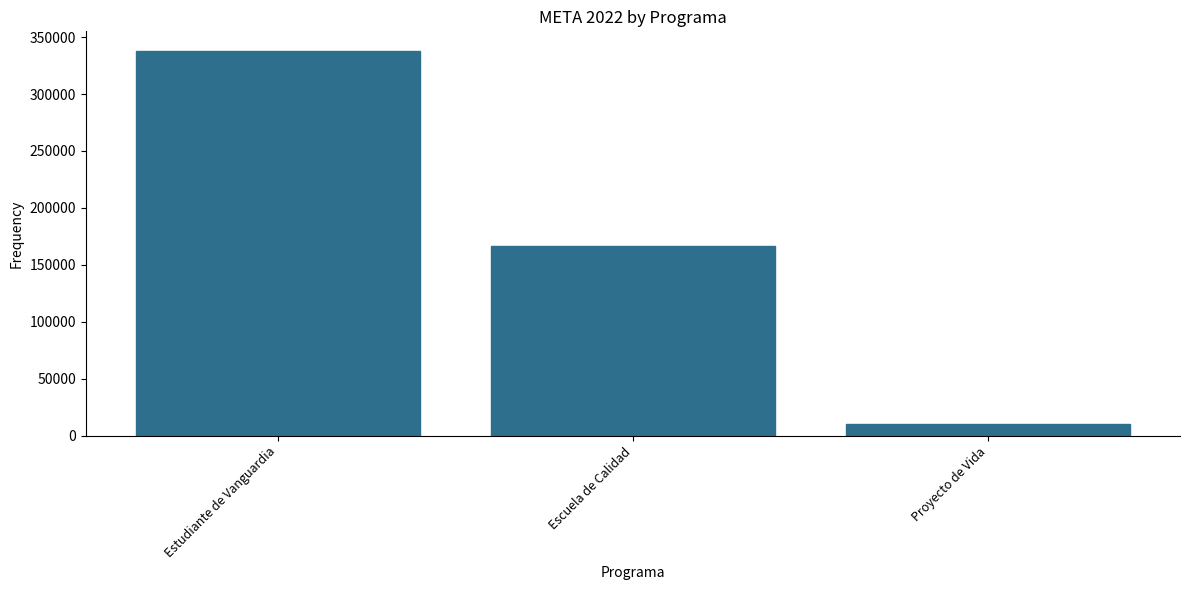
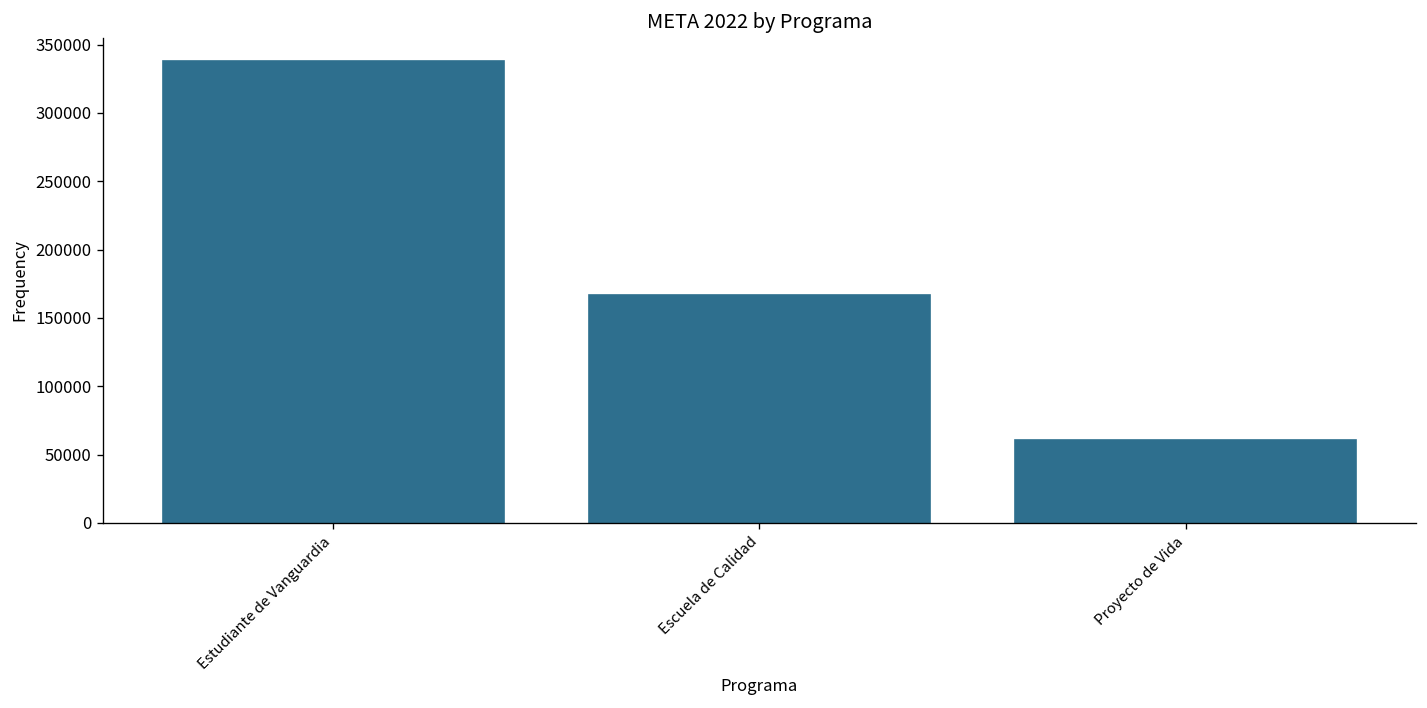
Proyecto de Vida: 10000 -> 61000
